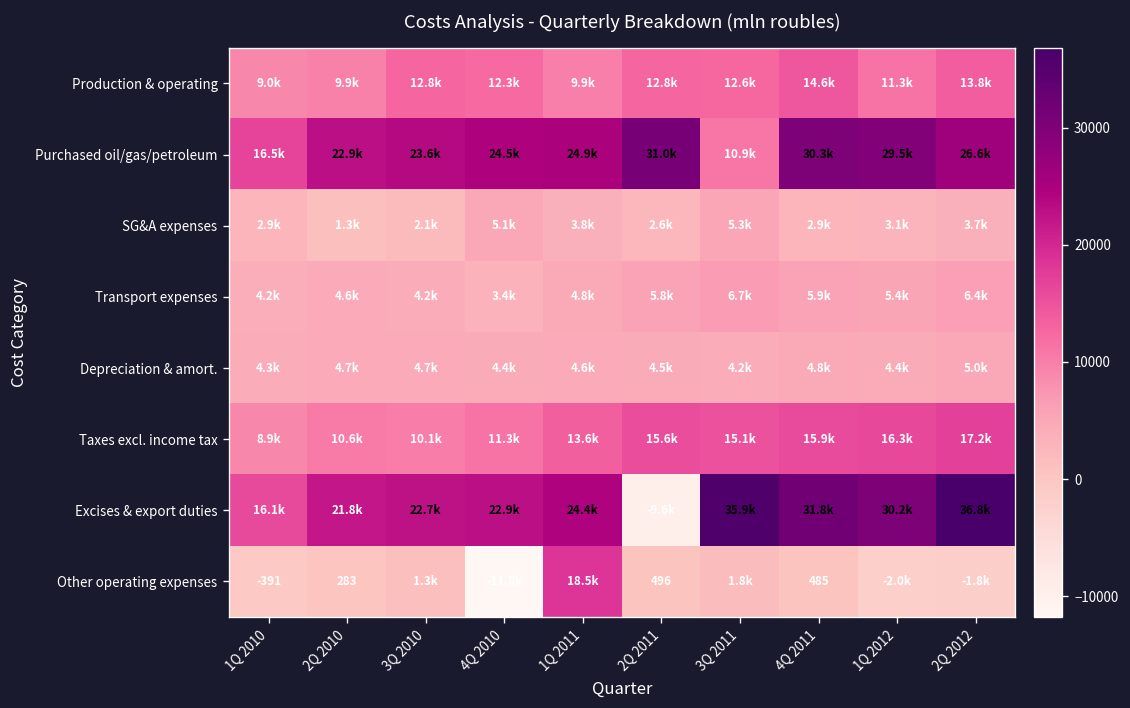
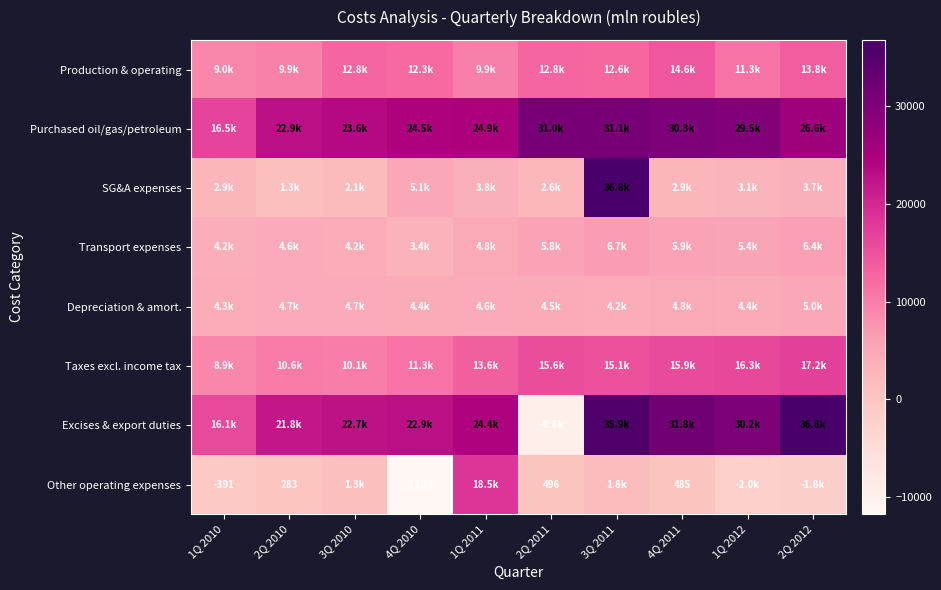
Purchased oil/gas/petroleum, 3Q 2011: 10.9k -> 31.1k
SG&A expenses, 3Q 2011: 5.3k -> 36.8k
